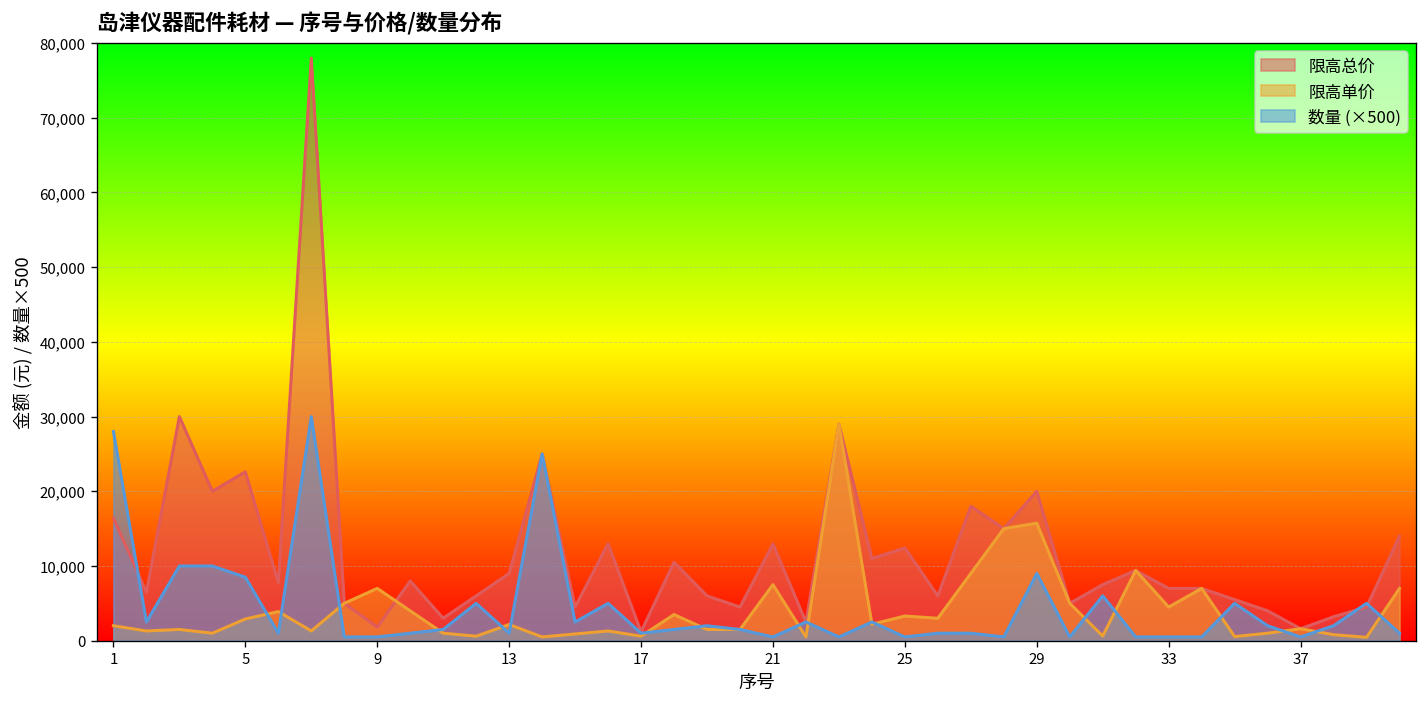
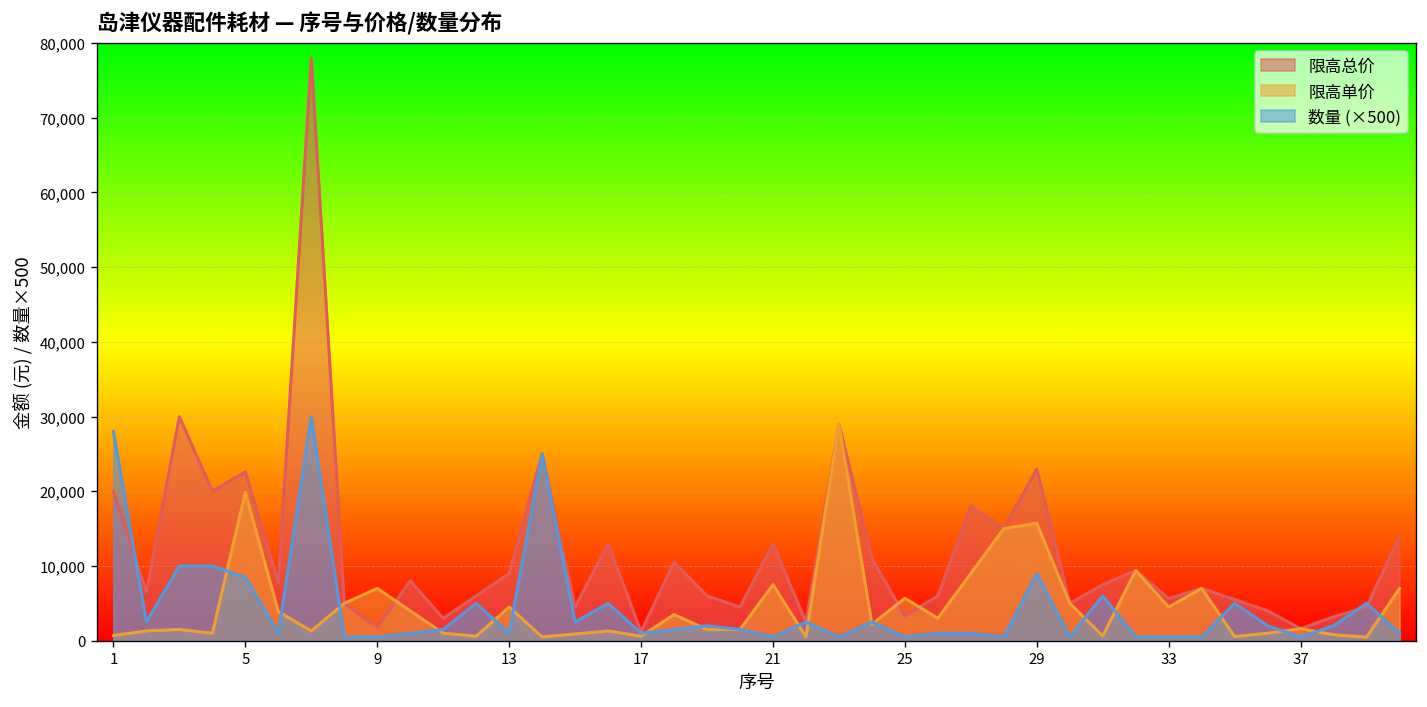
限高总价, 1: 16,000 -> 20,000
限高单价, 1: 2,000 -> 1,000
限高单价, 5: 3,000 -> 20,000
限高单价, 13: 2,000 -> 5,000
限高总价, 25: 12,000 -> 3,000
限高单价, 25: 3,000 -> 6,000
限高总价, 29: 20,000 -> 23,000
限高总价, 33: 7,000 -> 6,000
